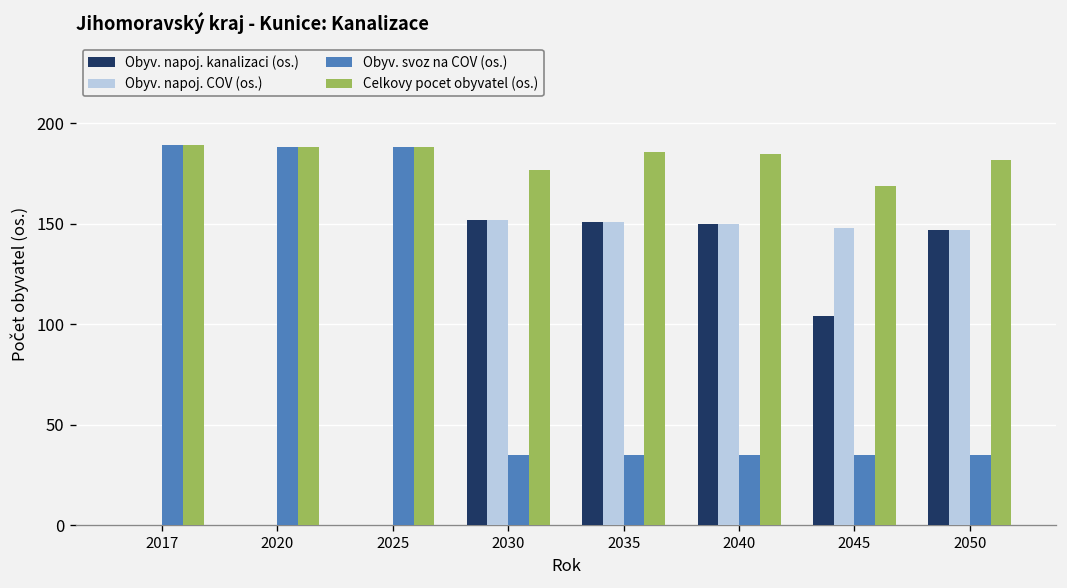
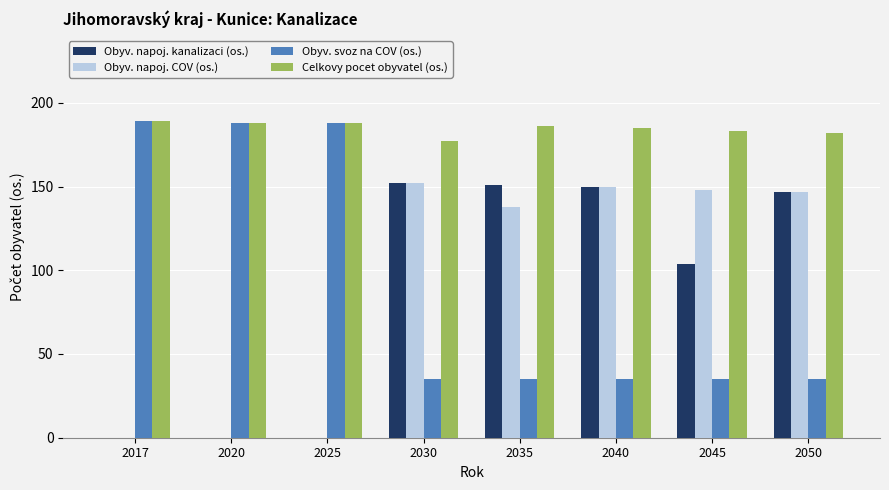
Obyv. napoj. COV (os.), 2035: 151 -> 138
Celkovy pocet obyvatel (os.), 2045: 169 -> 183
